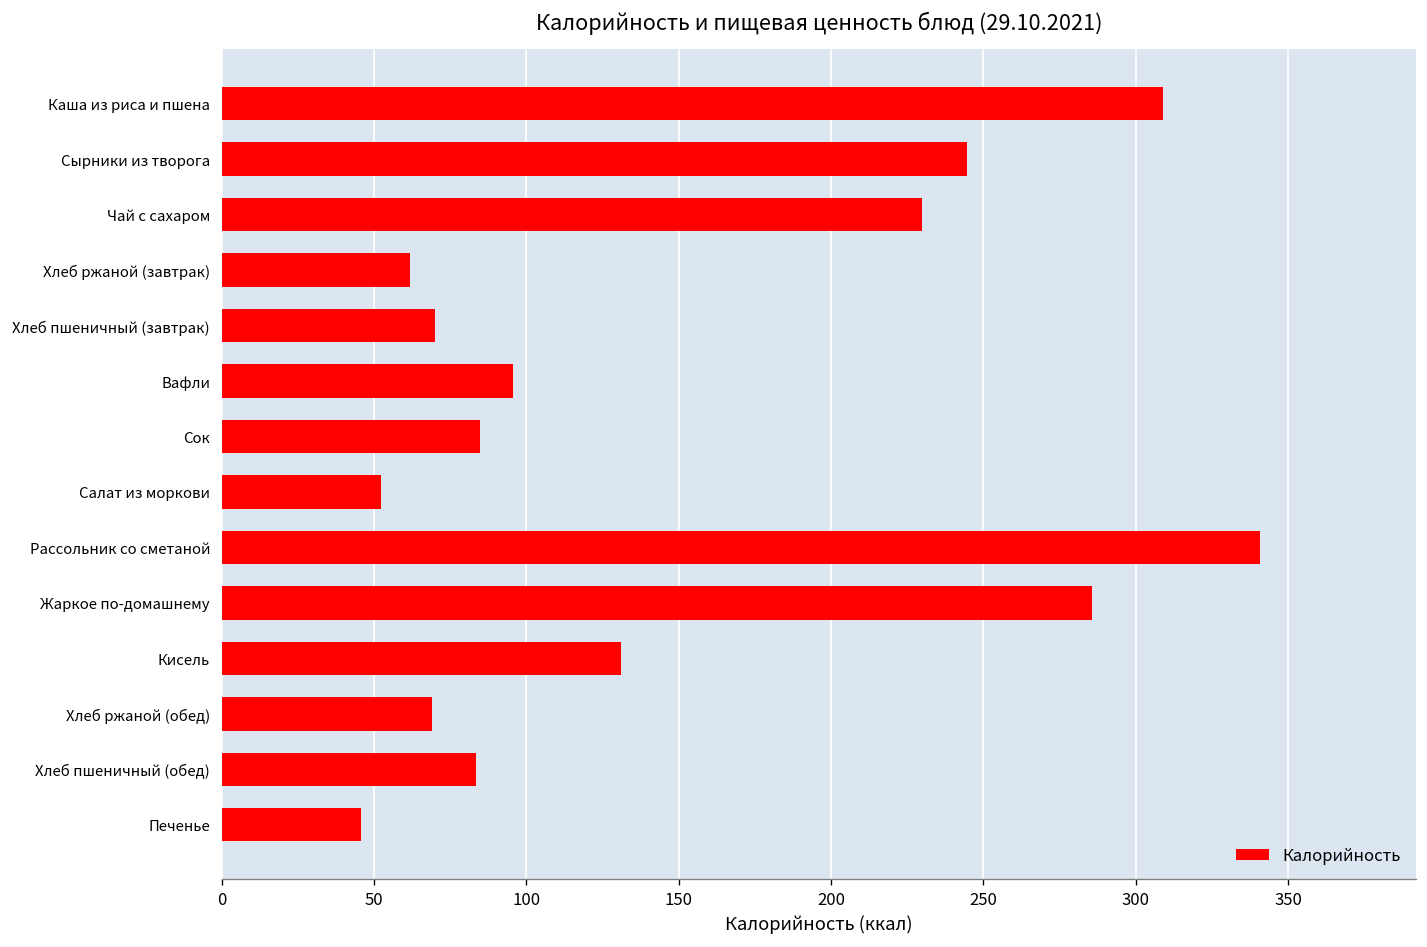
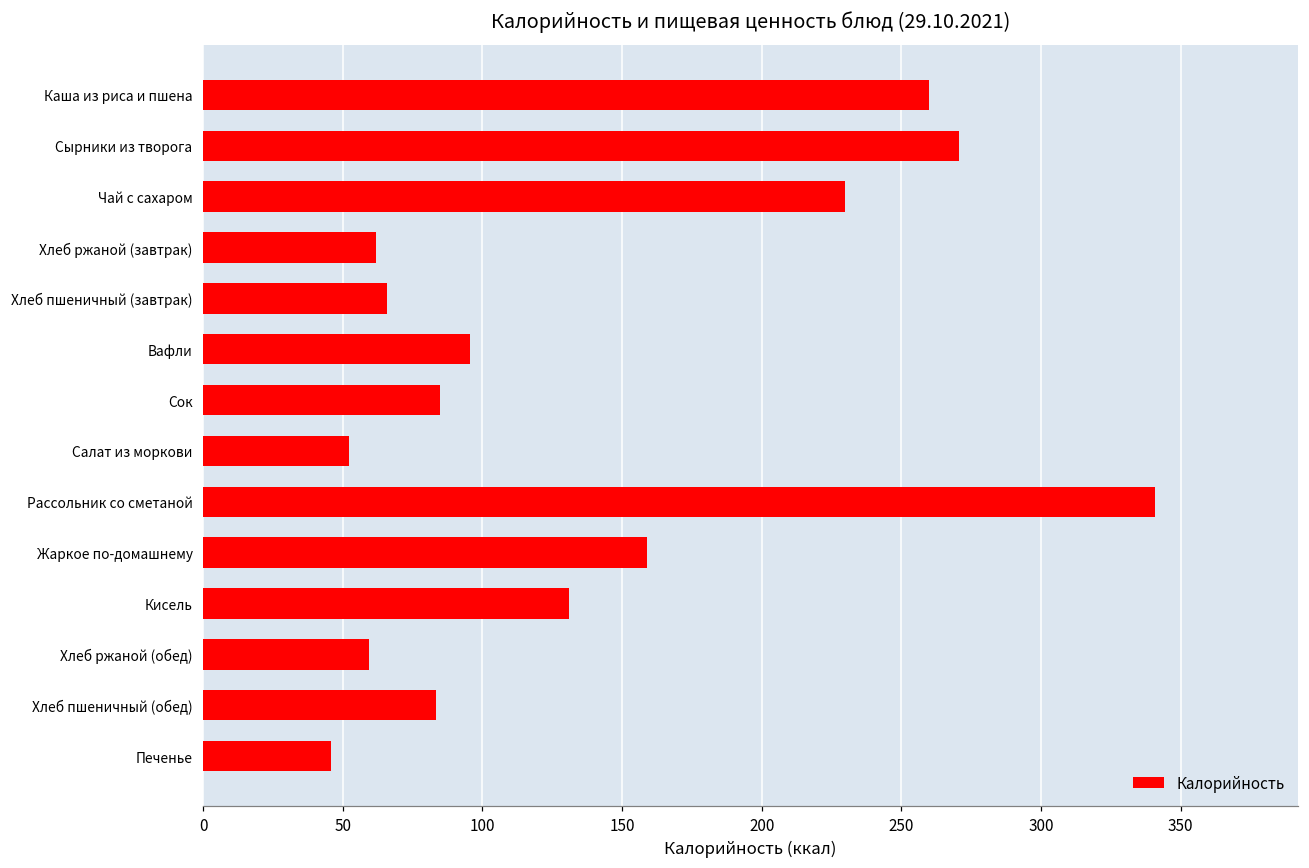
Каша из риса и пшена: 309 -> 260
Сырники из творога: 245 -> 271
Хлеб пшеничный (завтрак): 70 -> 66
Жаркое по-домашнему: 286 -> 159
Хлеб ржаной (обед): 69 -> 59
